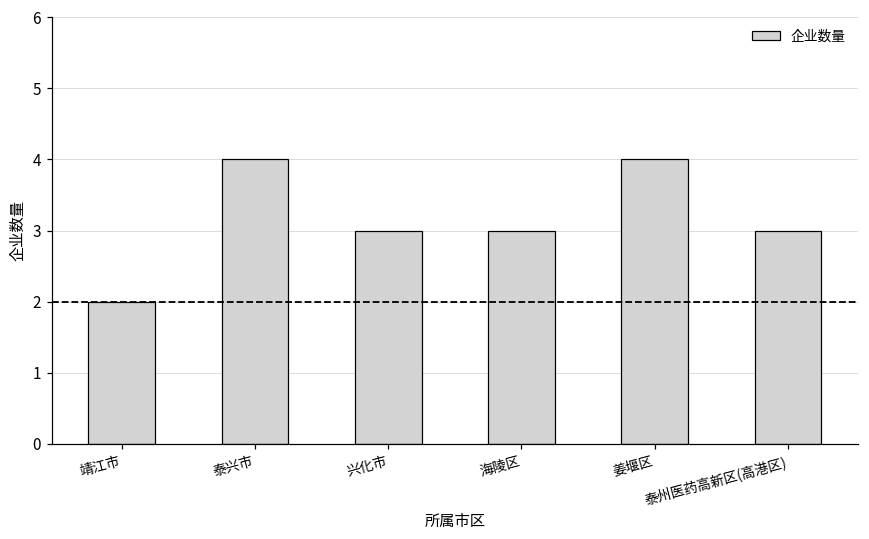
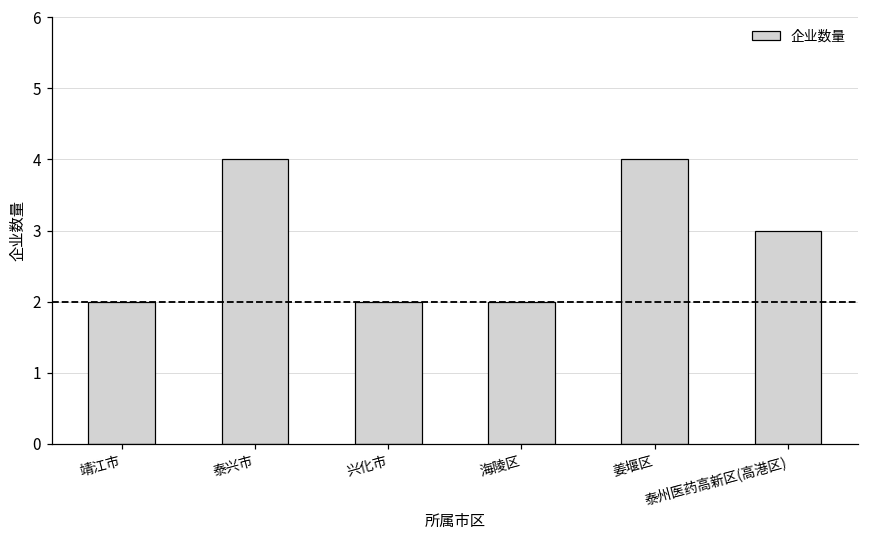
兴化市: 3 -> 2
海陵区: 3 -> 2
